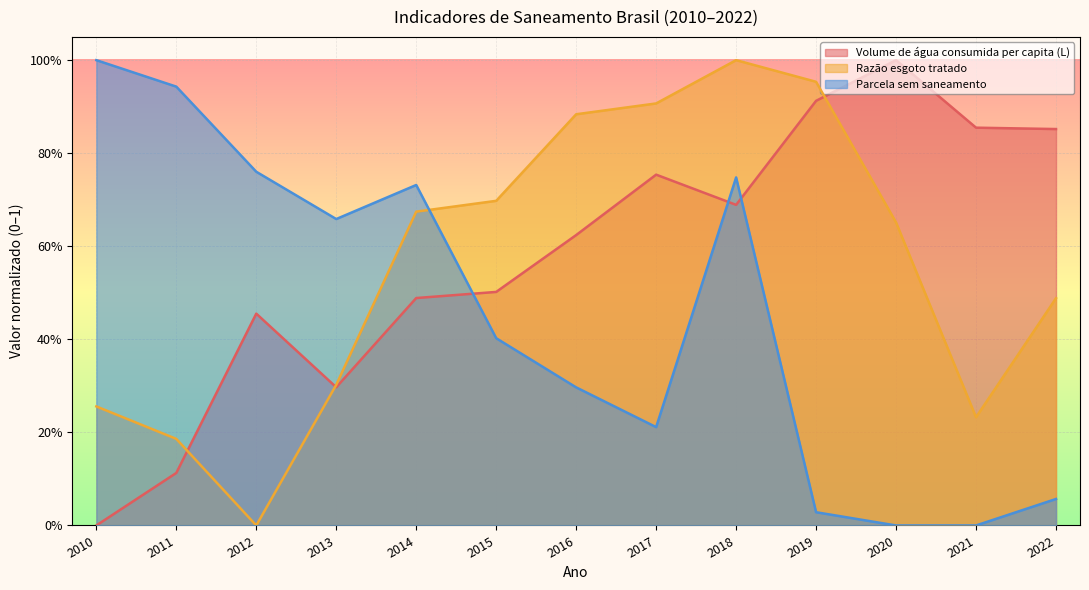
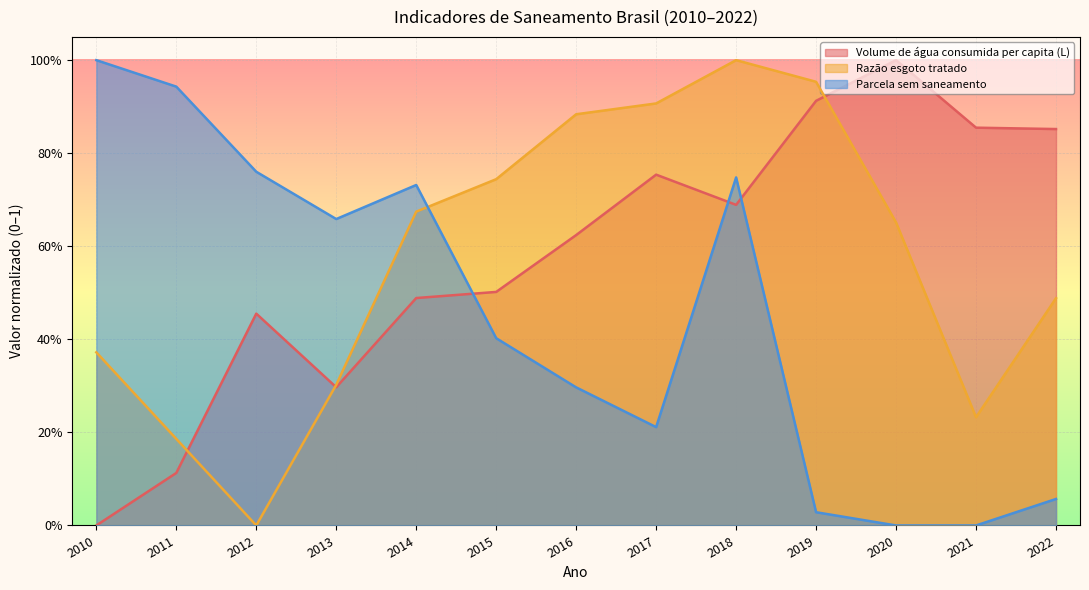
Razão esgoto tratado, 2010: 26% -> 37%
Razão esgoto tratado, 2015: 70% -> 74%
